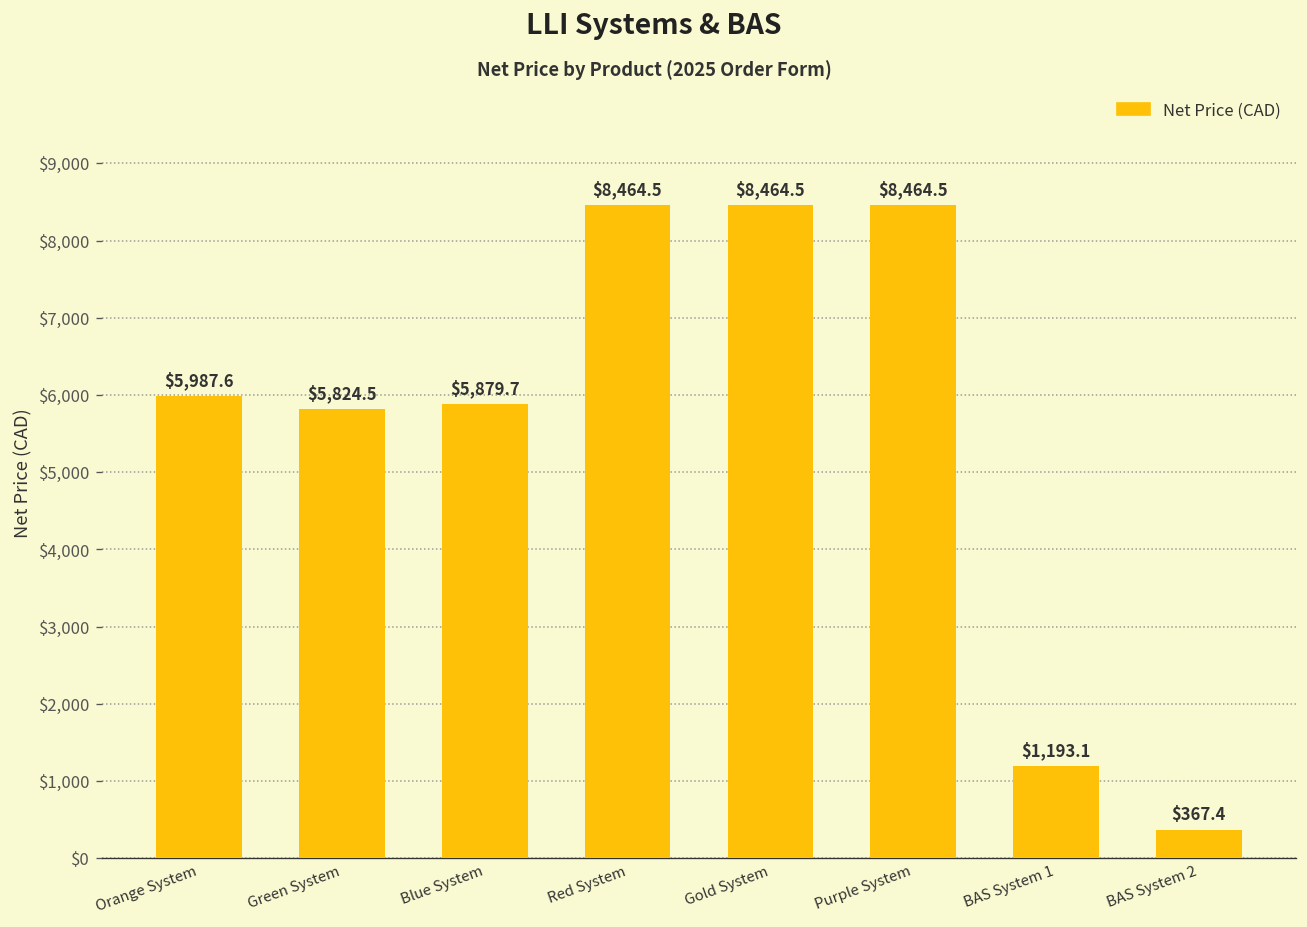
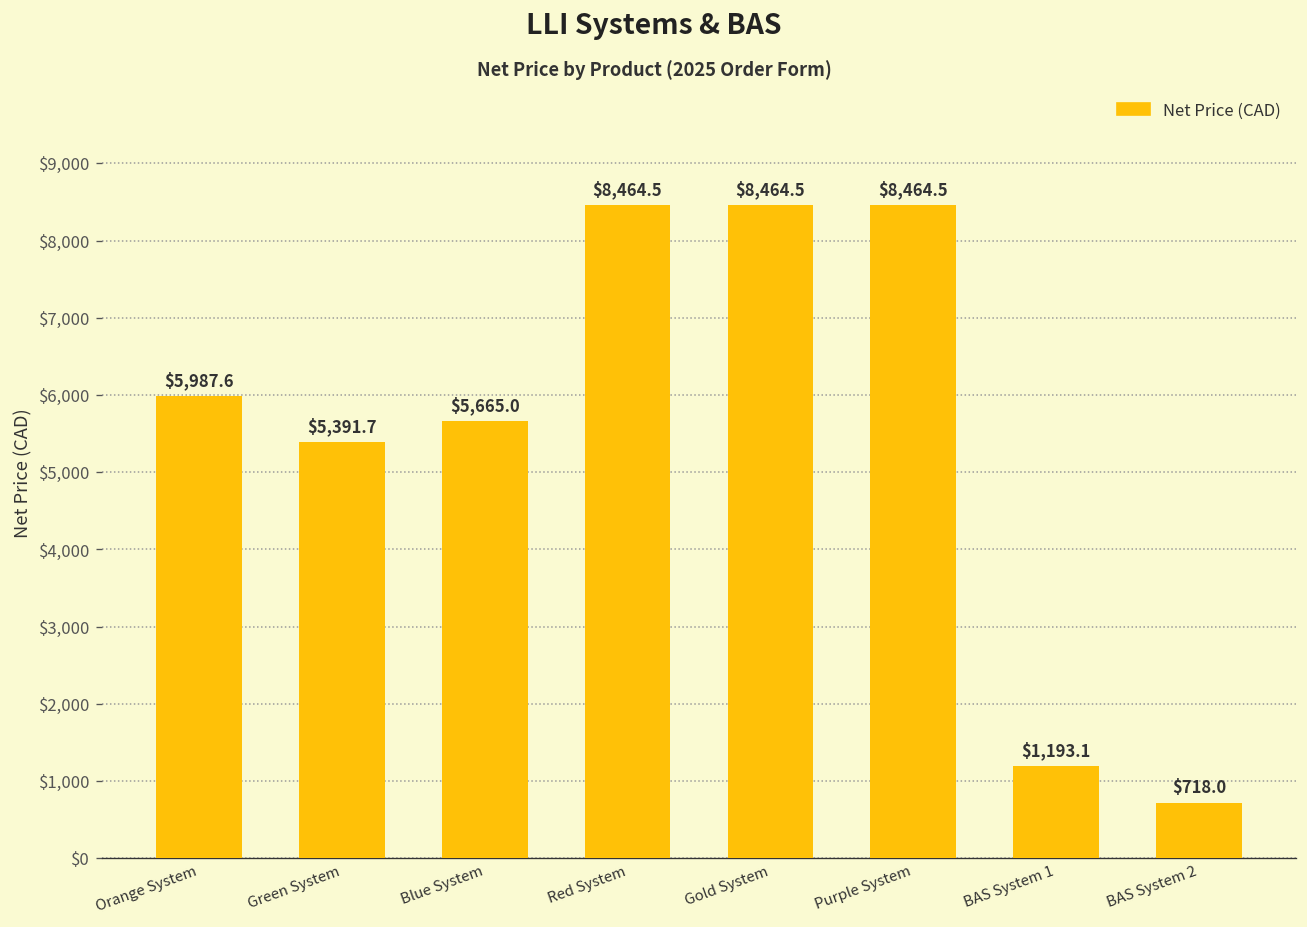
Green System: $5,824.5 -> $5,391.7
Blue System: $5,879.7 -> $5,665.0
BAS System 2: $367.4 -> $718.0
